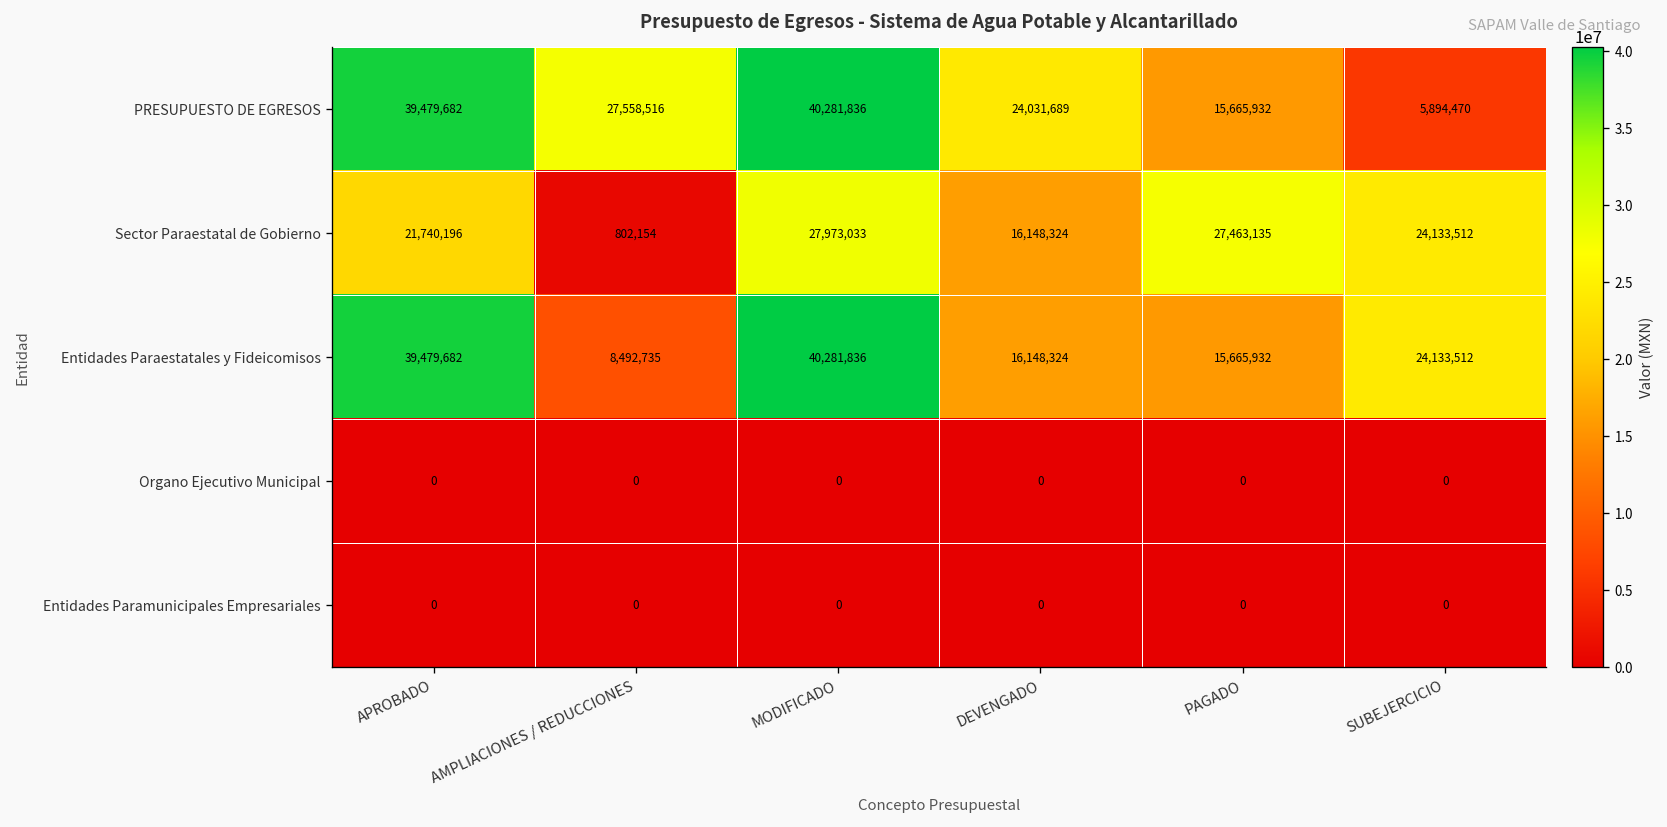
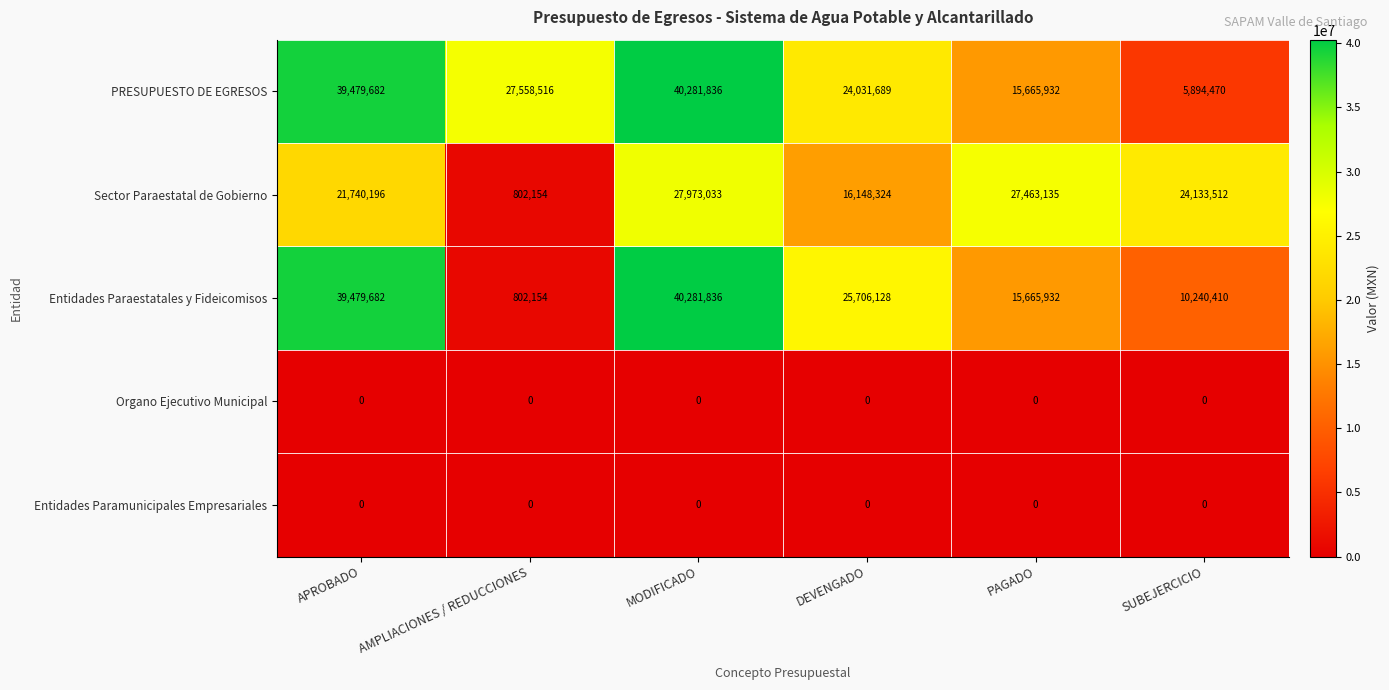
Entidades Paraestatales y Fideicomisos, AMPLIACIONES / REDUCCIONES: 8,492,735 -> 802,154
Entidades Paraestatales y Fideicomisos, DEVENGADO: 16,148,324 -> 25,706,128
Entidades Paraestatales y Fideicomisos, SUBEJERCICIO: 24,133,512 -> 10,240,410
